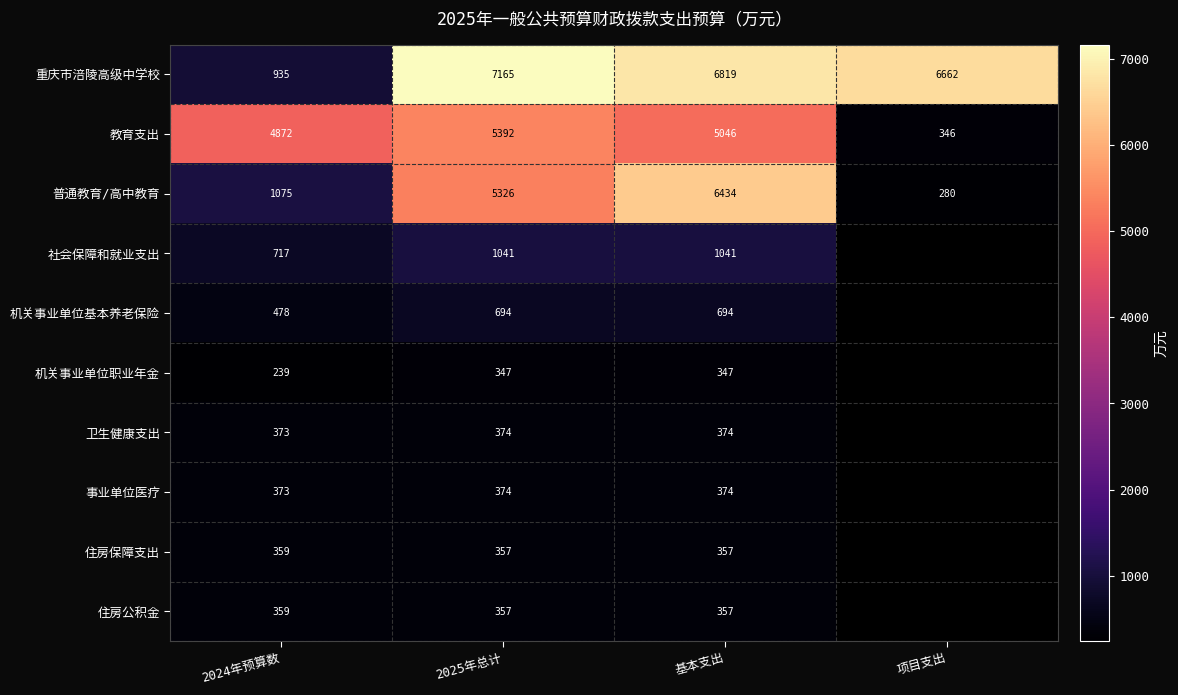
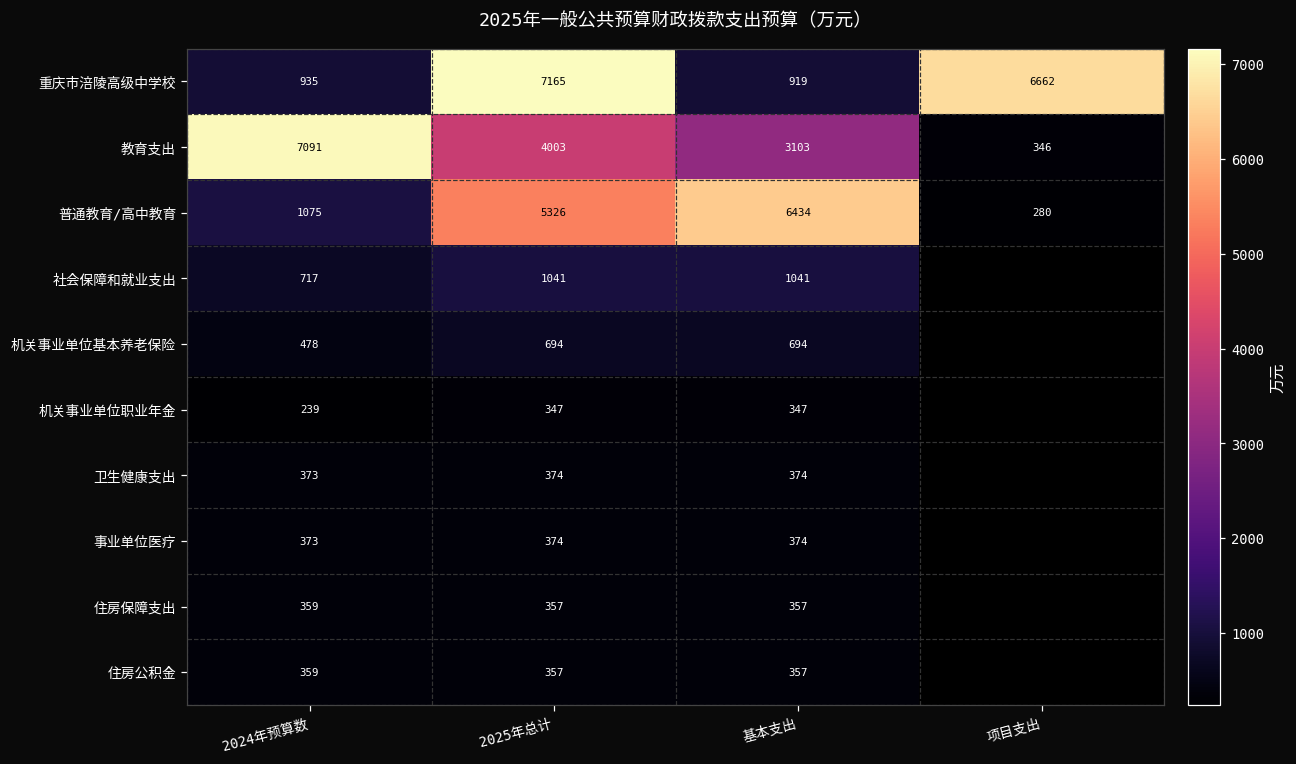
重庆市涪陵高级中学校, 基本支出: 6819 -> 919
教育支出, 2024年预算数: 4872 -> 7091
教育支出, 2025年总计: 5392 -> 4003
教育支出, 基本支出: 5046 -> 3103
